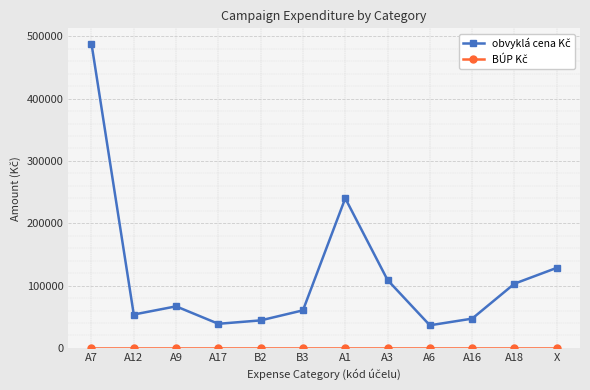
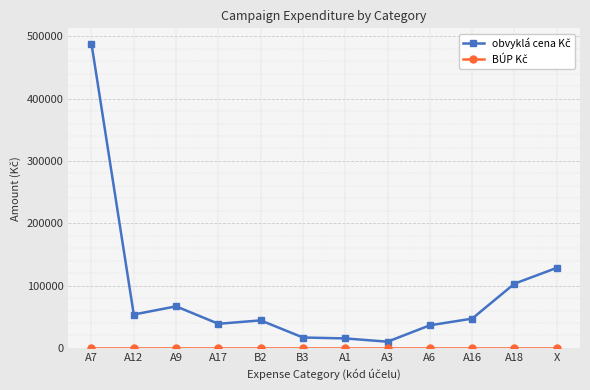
obvyklá cena Kč, B3: 60000 -> 20000
obvyklá cena Kč, A1: 240000 -> 20000
obvyklá cena Kč, A3: 110000 -> 10000
